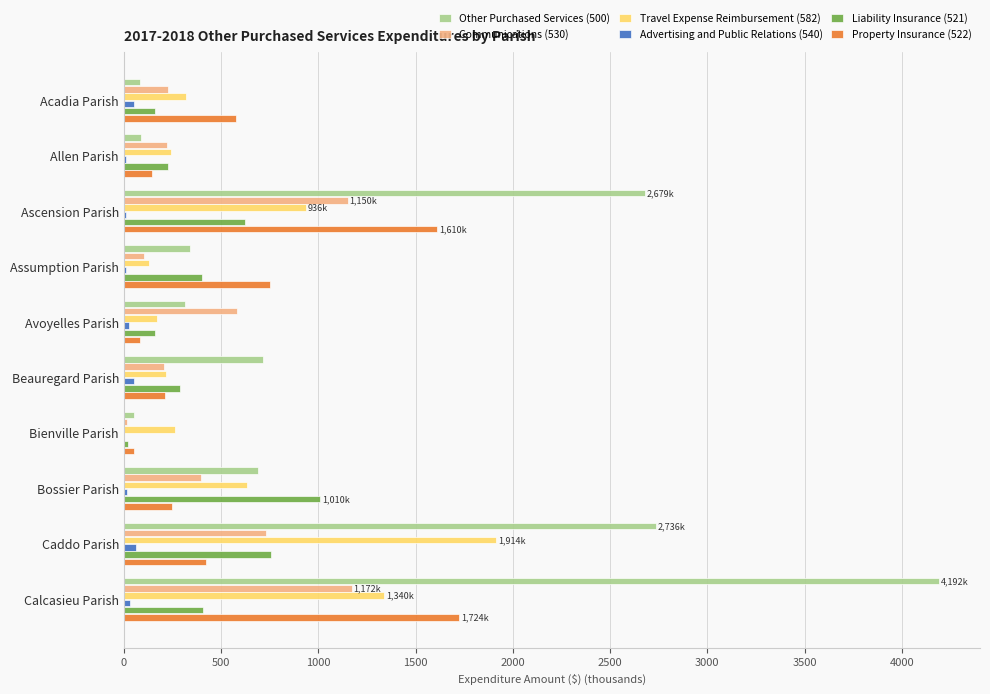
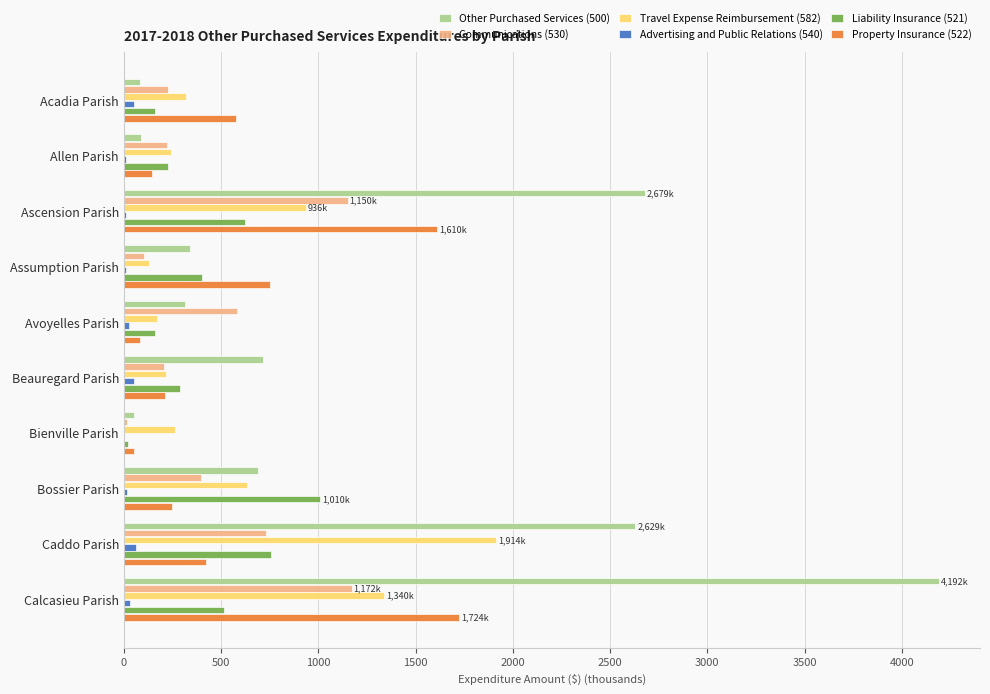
Other Purchased Services (500), Caddo Parish: 2,736k -> 2,629k
Liability Insurance (521), Calcasieu Parish: 410 -> 510
